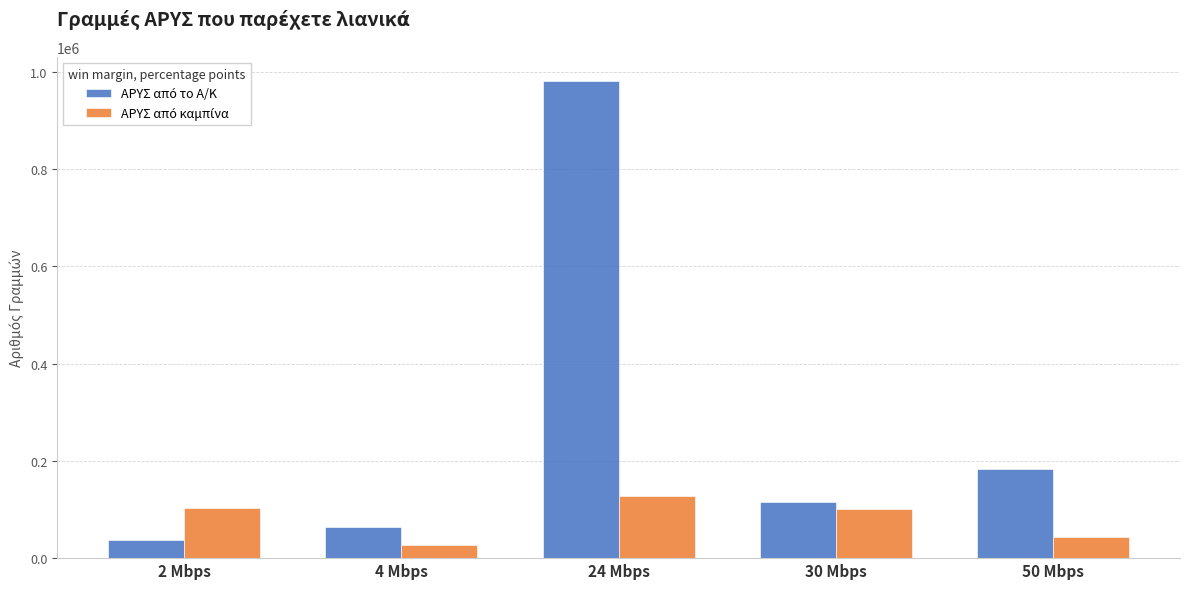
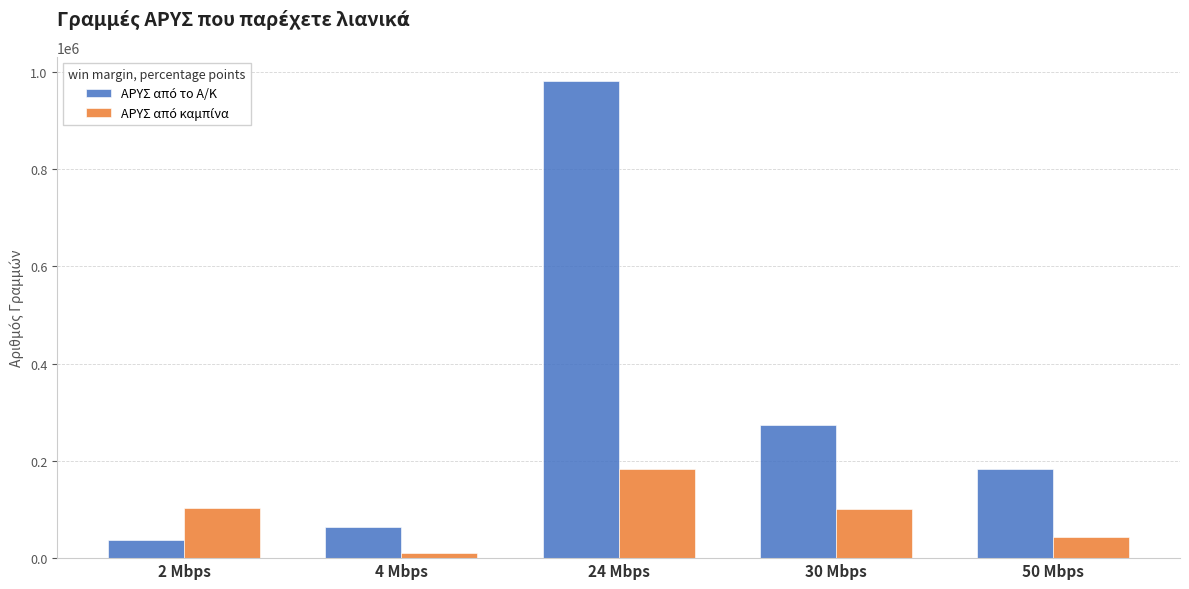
ΑΡΥΣ από καμπίνα, 4 Mbps: 30000 -> 10000
ΑΡΥΣ από καμπίνα, 24 Mbps: 130000 -> 180000
ΑΡΥΣ από το Α/Κ, 30 Mbps: 120000 -> 270000
